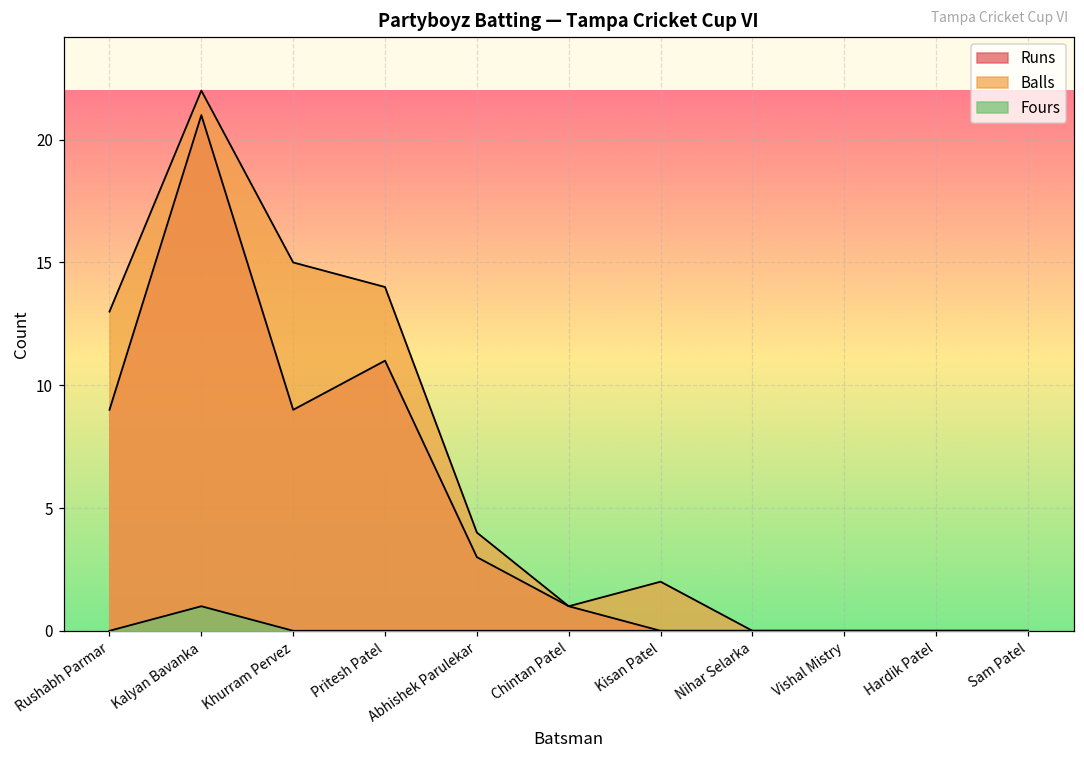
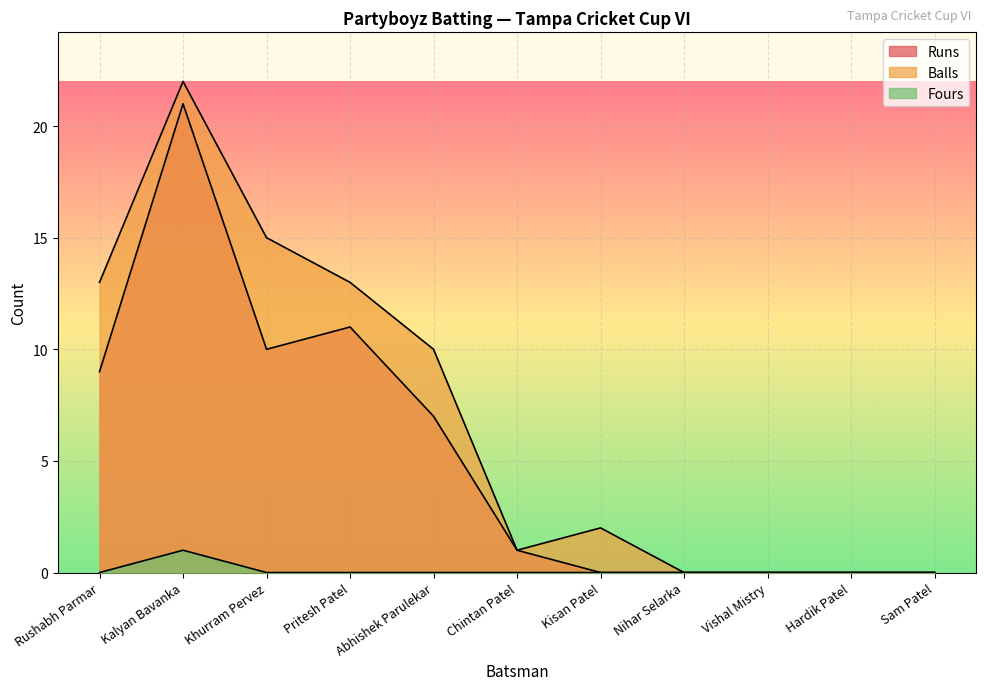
Runs, Khurram Pervez: 9 -> 10
Balls, Pritesh Patel: 14 -> 13
Runs, Abhishek Parulekar: 3 -> 7
Balls, Abhishek Parulekar: 4 -> 10
